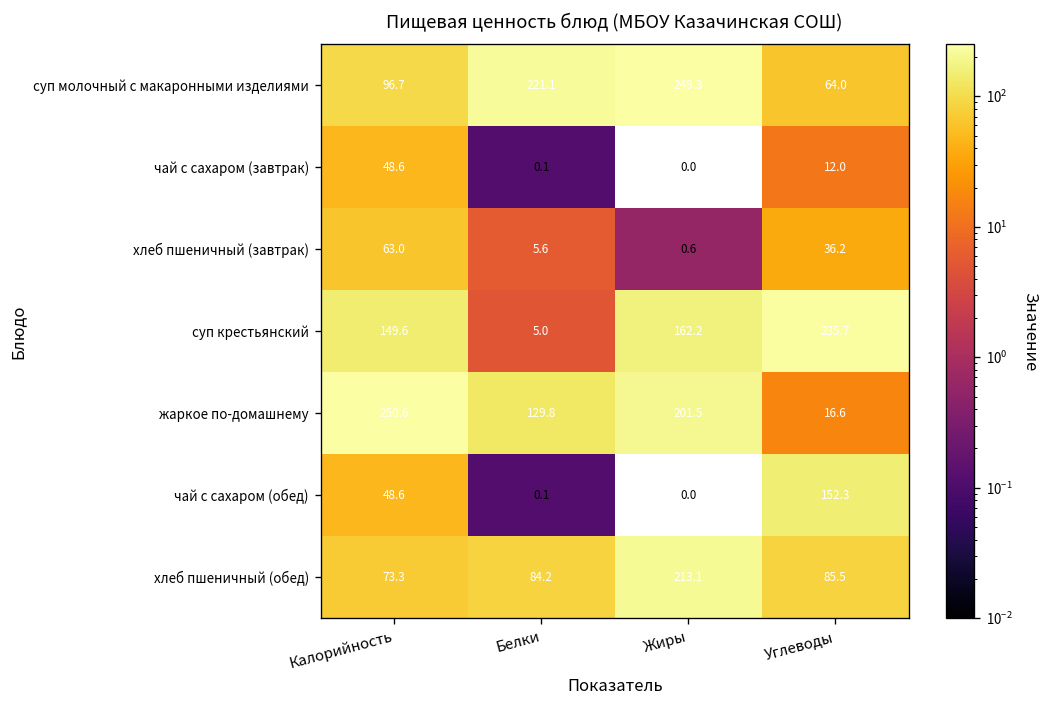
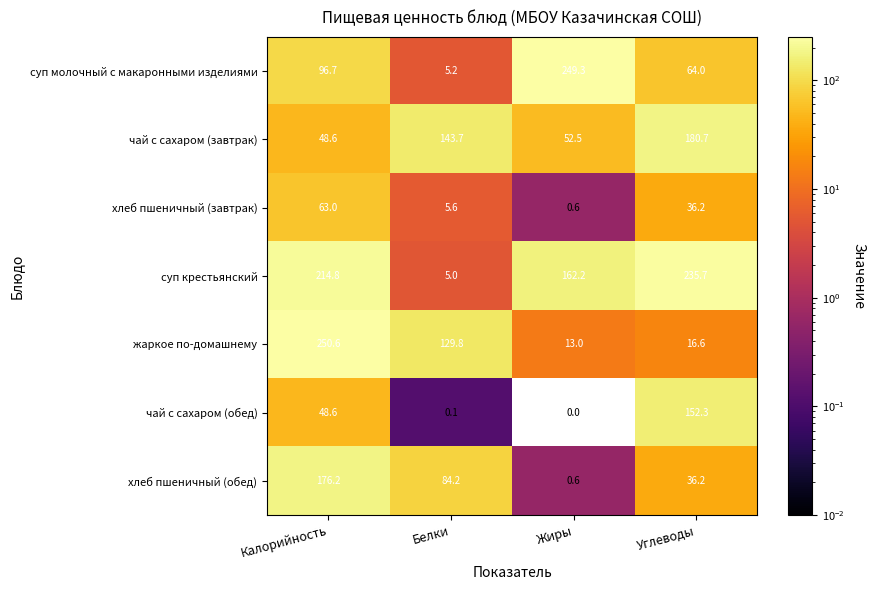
суп молочный с макаронными изделиями, Белки: 221.1 -> 5.2
чай с сахаром (завтрак), Белки: 0.1 -> 143.7
чай с сахаром (завтрак), Жиры: 0.0 -> 52.5
чай с сахаром (завтрак), Углеводы: 12.0 -> 180.7
суп крестьянский, Калорийность: 149.6 -> 214.8
жаркое по-домашнему, Жиры: 201.5 -> 13.0
хлеб пшеничный (обед), Калорийность: 73.3 -> 176.2
хлеб пшеничный (обед), Жиры: 213.1 -> 0.6
хлеб пшеничный (обед), Углеводы: 85.5 -> 36.2
